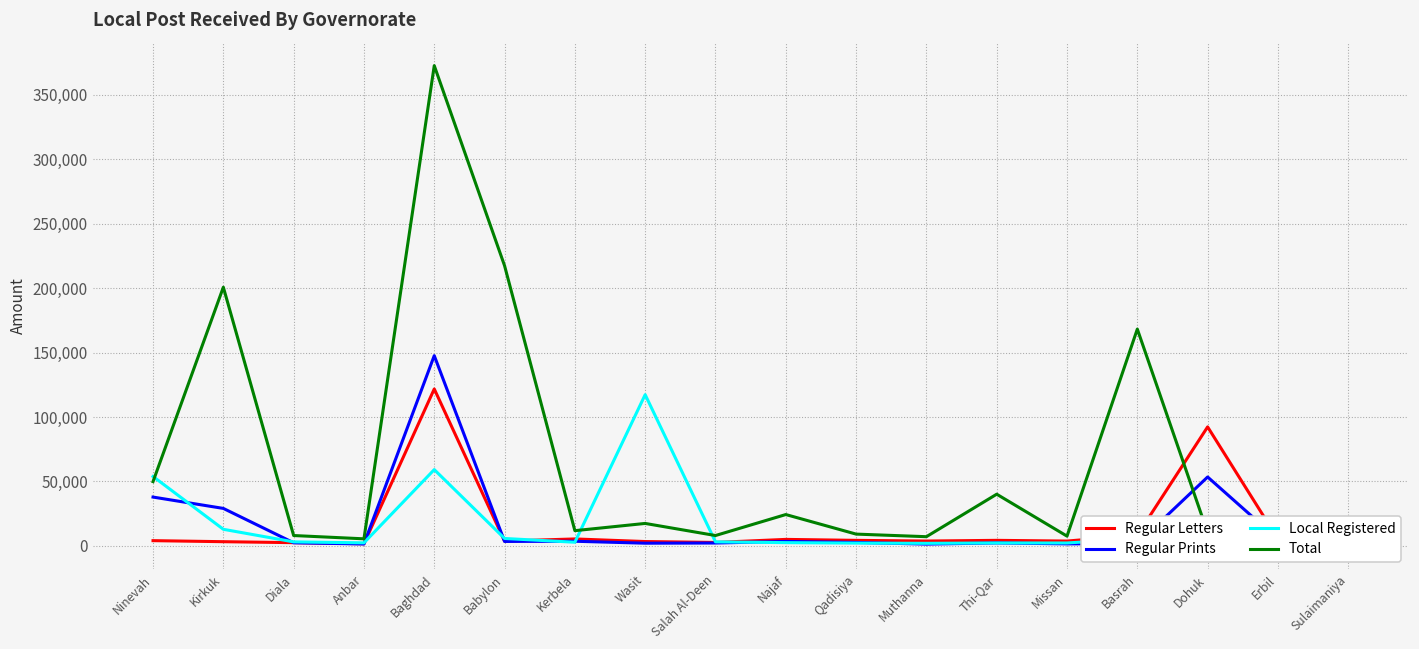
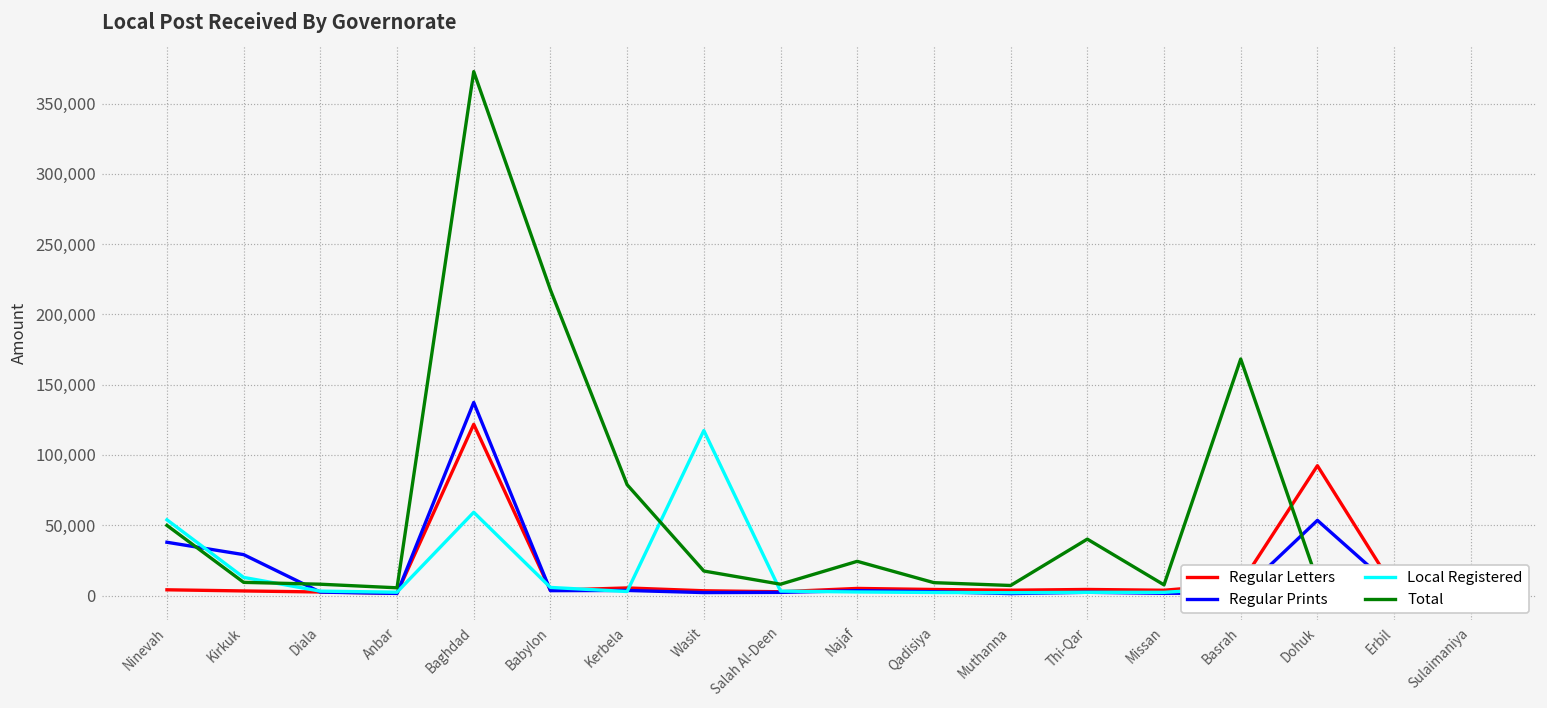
Total, Kirkuk: 201,000 -> 9,000
Regular Prints, Baghdad: 148,000 -> 137,000
Total, Kerbela: 12,000 -> 79,000
